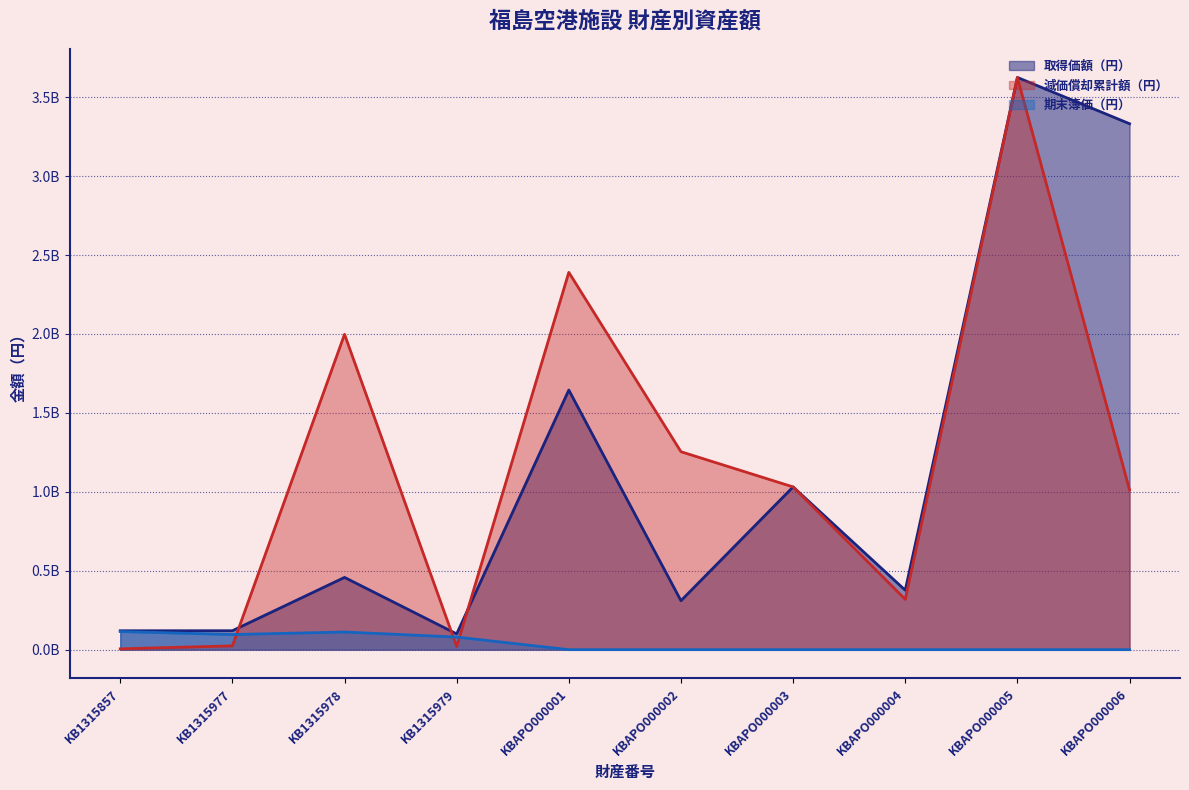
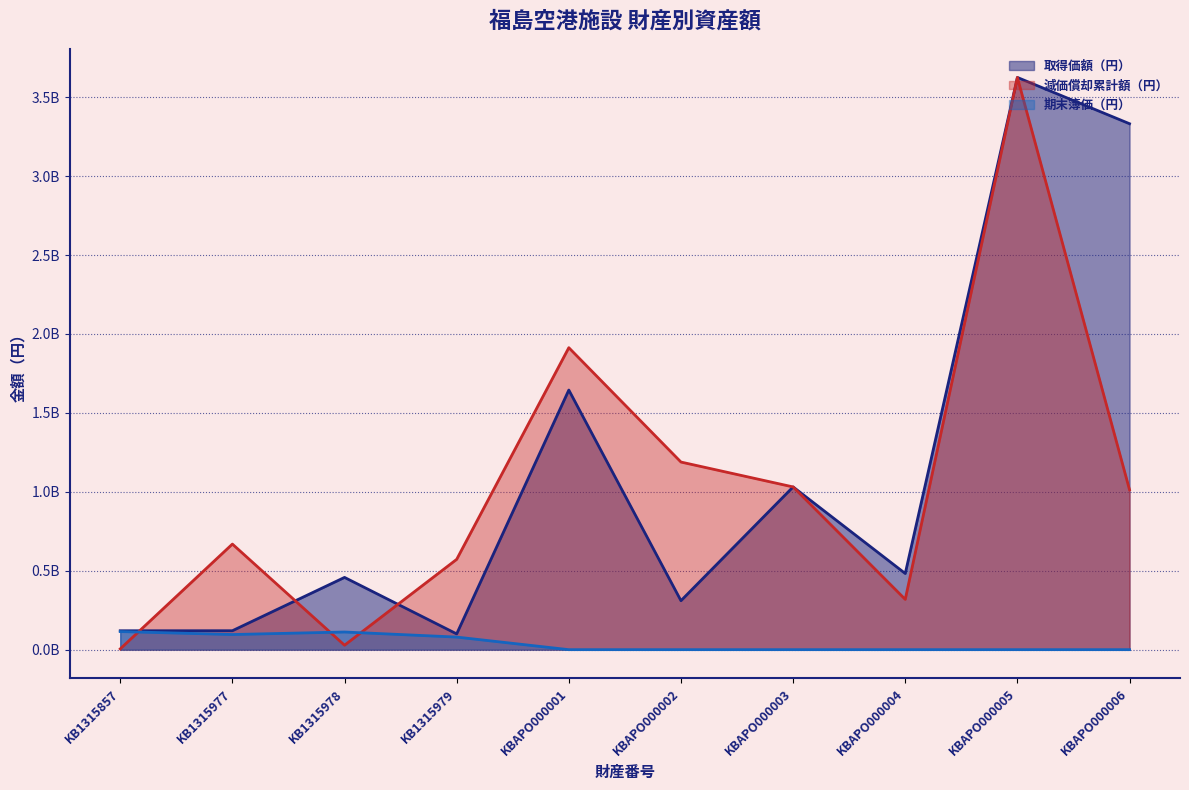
減価償却累計額（円）, KB1315977: 20000000 -> 670000000
減価償却累計額（円）, KB1315978: 2000000000 -> 30000000
減価償却累計額（円）, KB1315979: 20000000 -> 570000000
減価償却累計額（円）, KBAPO000001: 2390000000 -> 1910000000
減価償却累計額（円）, KBAPO000002: 1250000000 -> 1190000000
取得価額（円）, KBAPO000004: 380000000 -> 480000000
